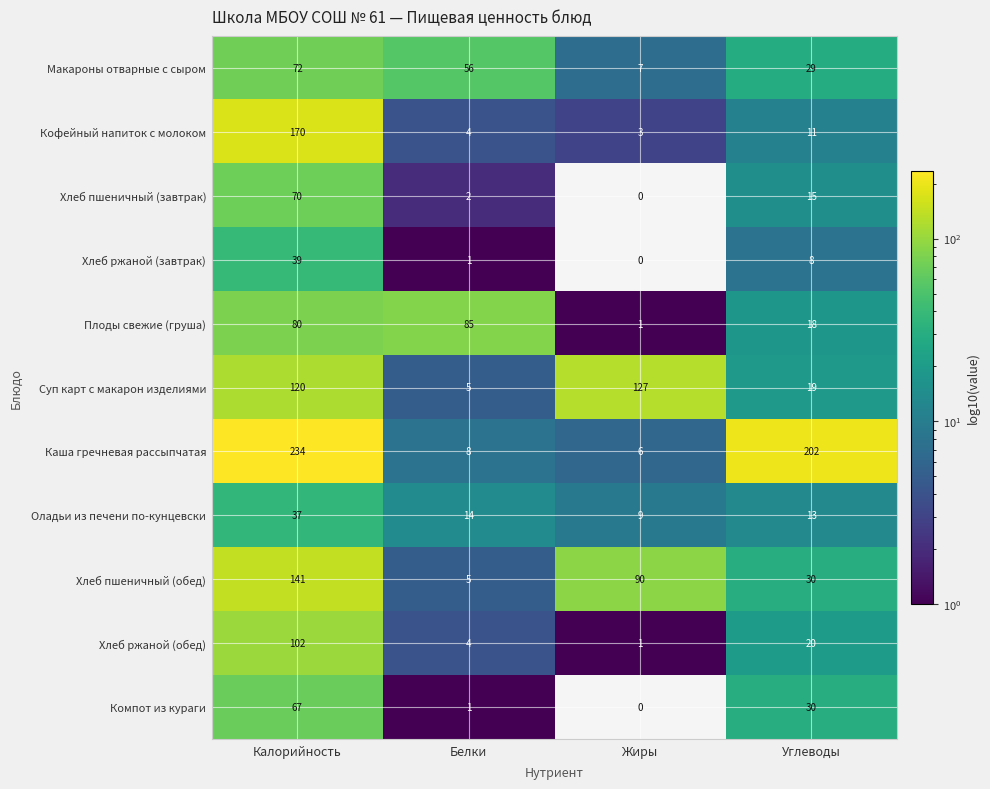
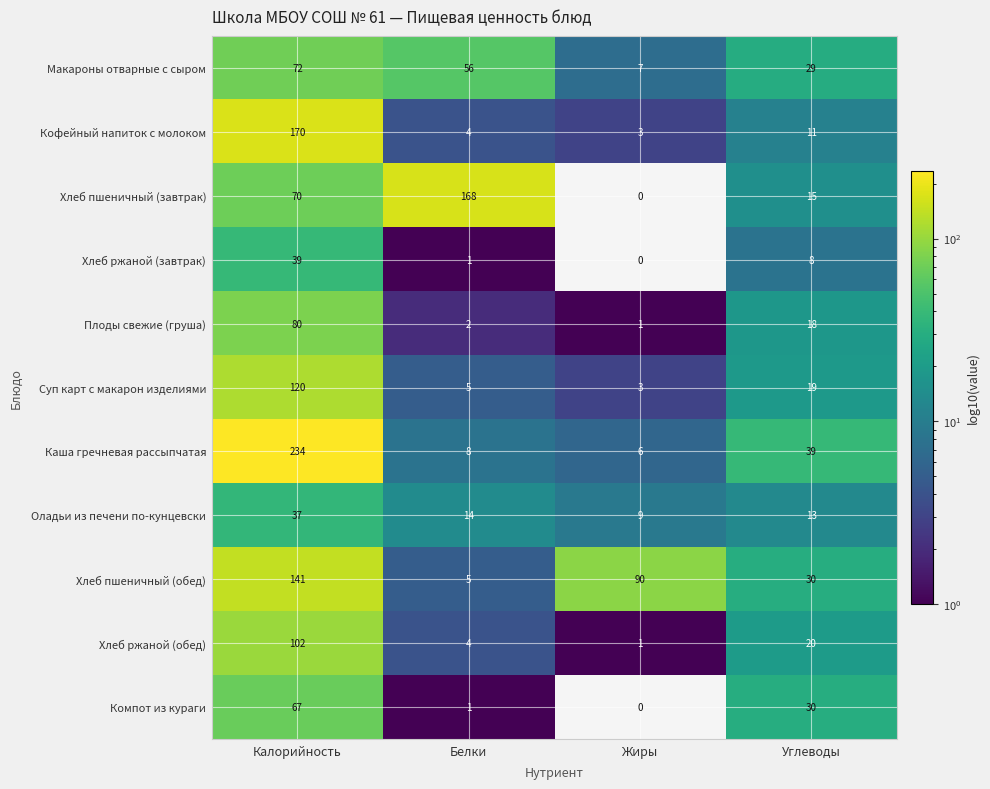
Хлеб пшеничный (завтрак), Белки: 2 -> 168
Плоды свежие (груша), Белки: 85 -> 2
Суп карт с макарон изделиями, Жиры: 127 -> 3
Каша гречневая рассыпчатая, Углеводы: 202 -> 39
